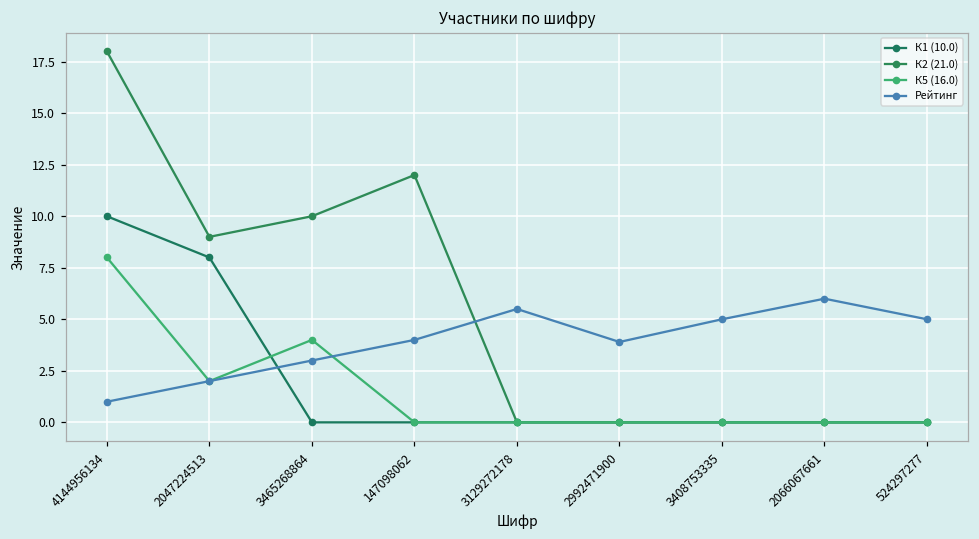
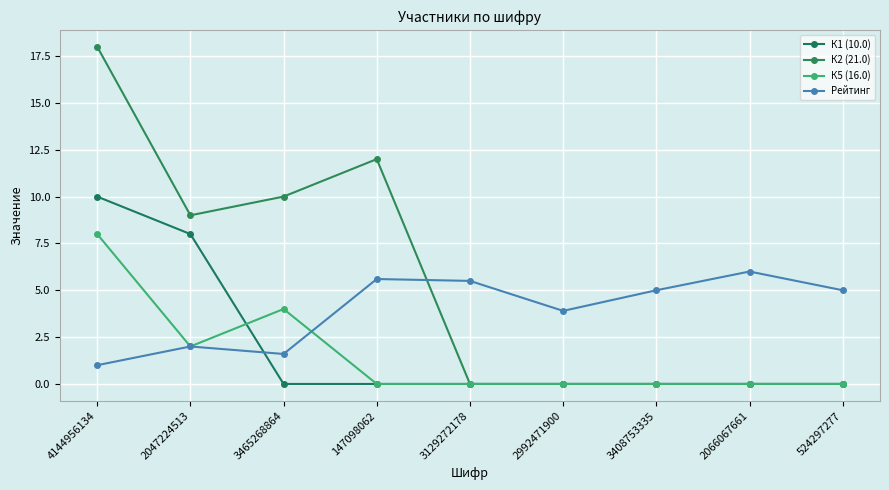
Рейтинг, 3465268864: 3.0 -> 1.6
Рейтинг, 147098062: 4.0 -> 5.6
